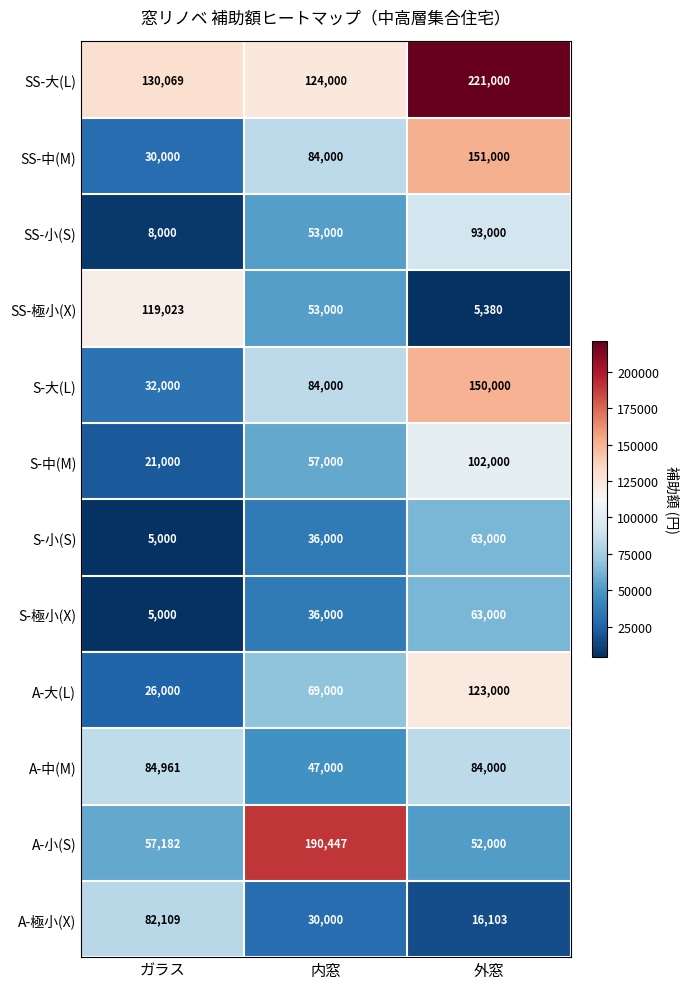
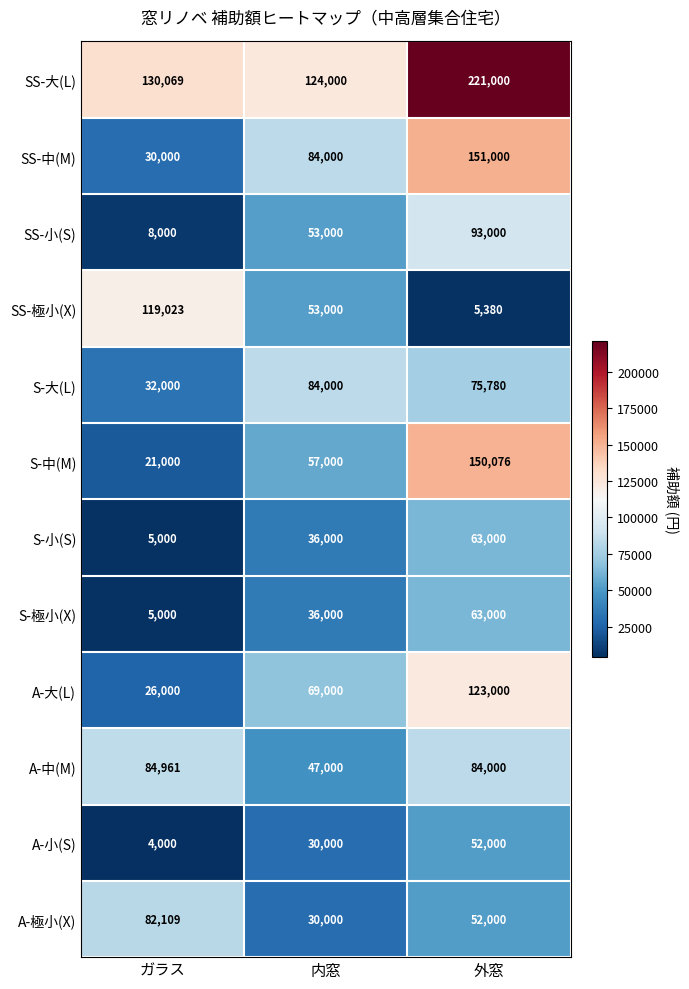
S-大(L), 外窓: 150,000 -> 75,780
S-中(M), 外窓: 102,000 -> 150,076
A-小(S), ガラス: 57,182 -> 4,000
A-小(S), 内窓: 190,447 -> 30,000
A-極小(X), 外窓: 16,103 -> 52,000
